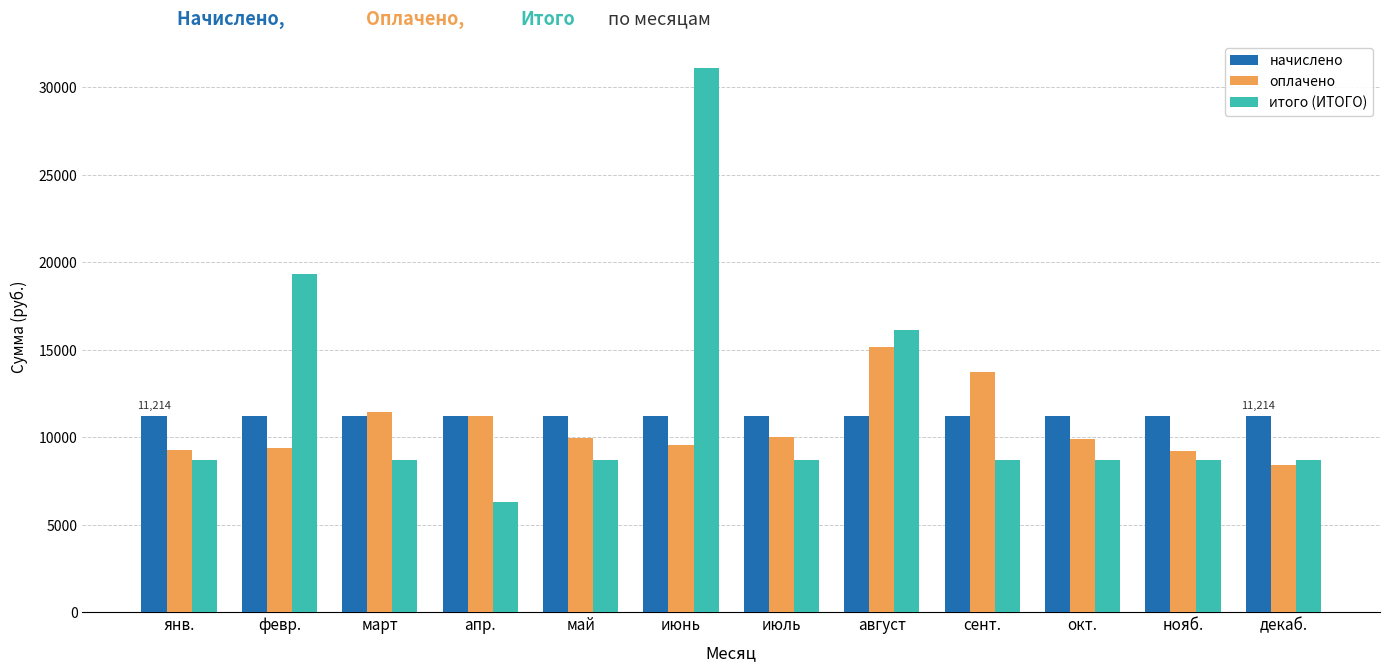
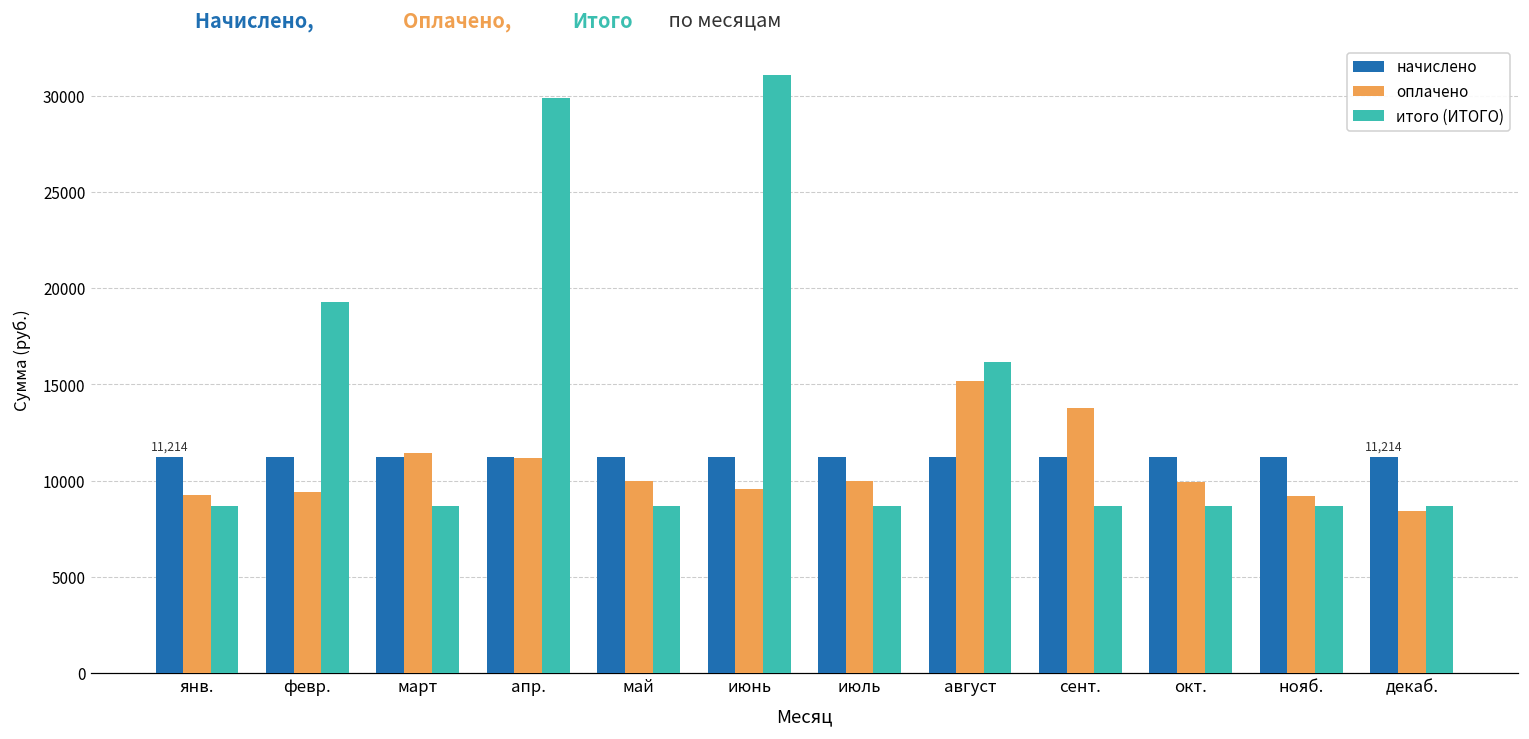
итого (ИТОГО), апр.: 6300 -> 29900
